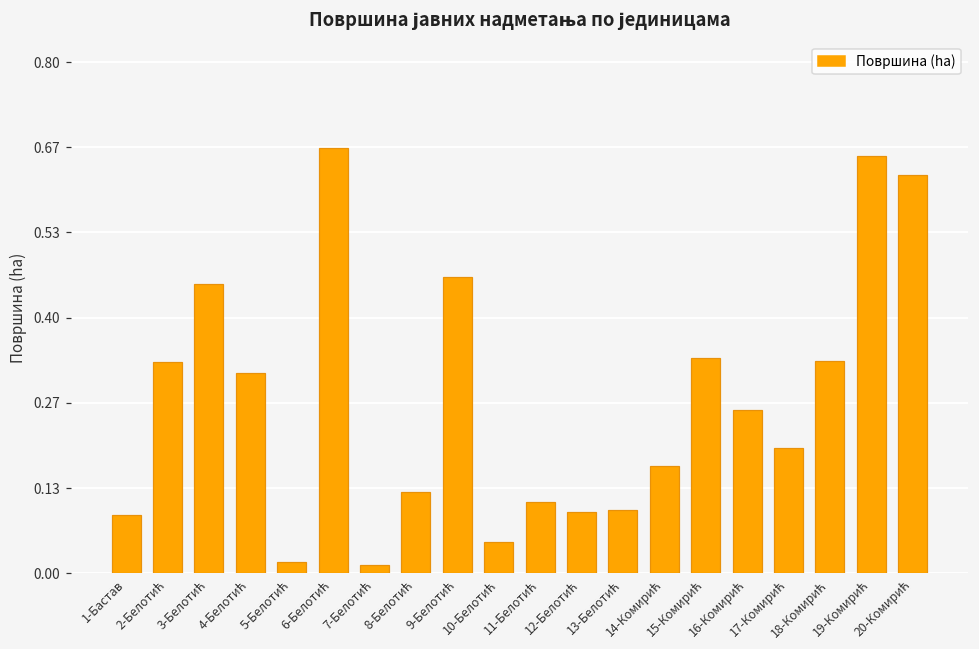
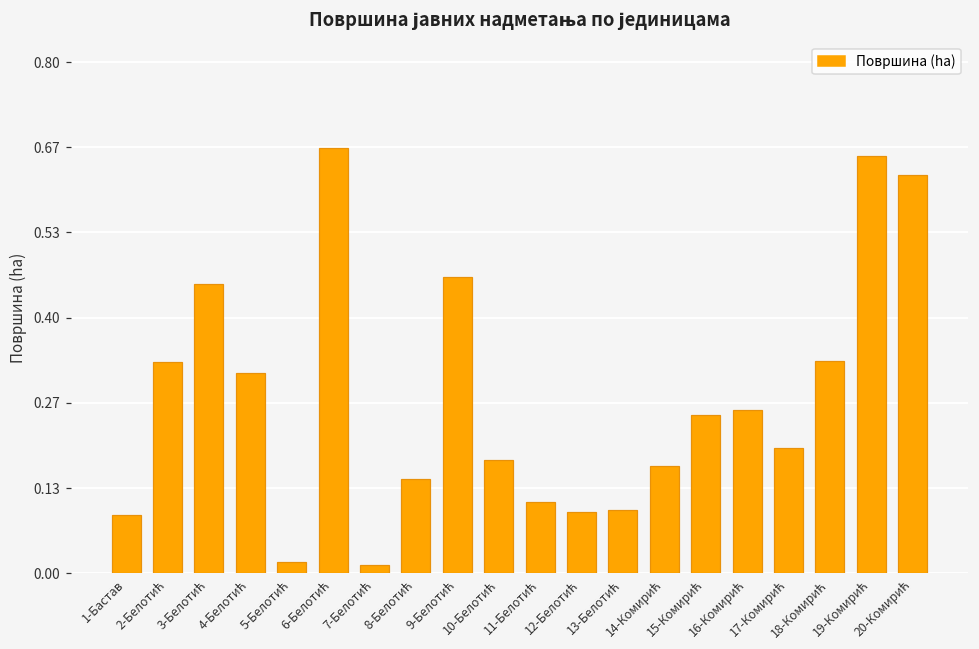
8-Белотић: 0.13 -> 0.15
10-Белотић: 0.05 -> 0.18
15-Комирић: 0.34 -> 0.25
